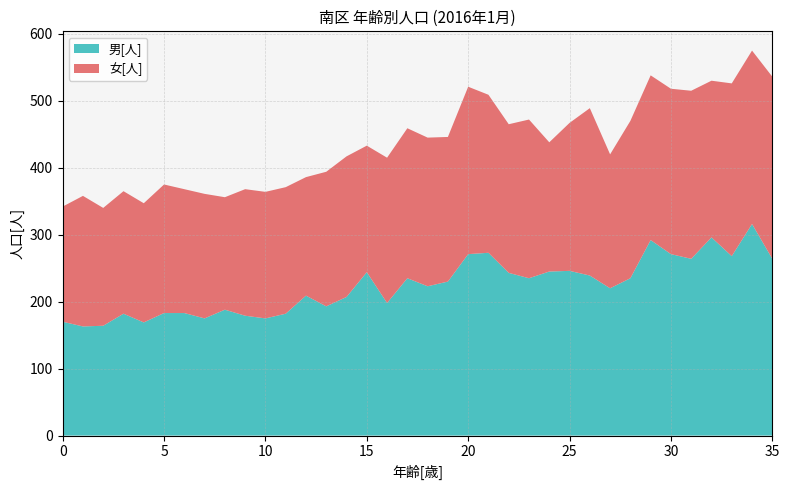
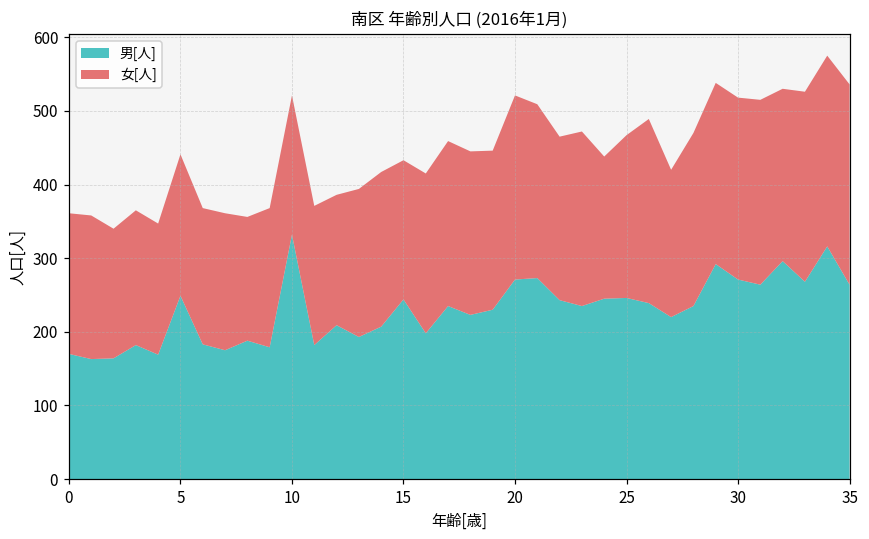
女[人], 0: 170 -> 190
男[人], 5: 180 -> 250
男[人], 10: 180 -> 330
